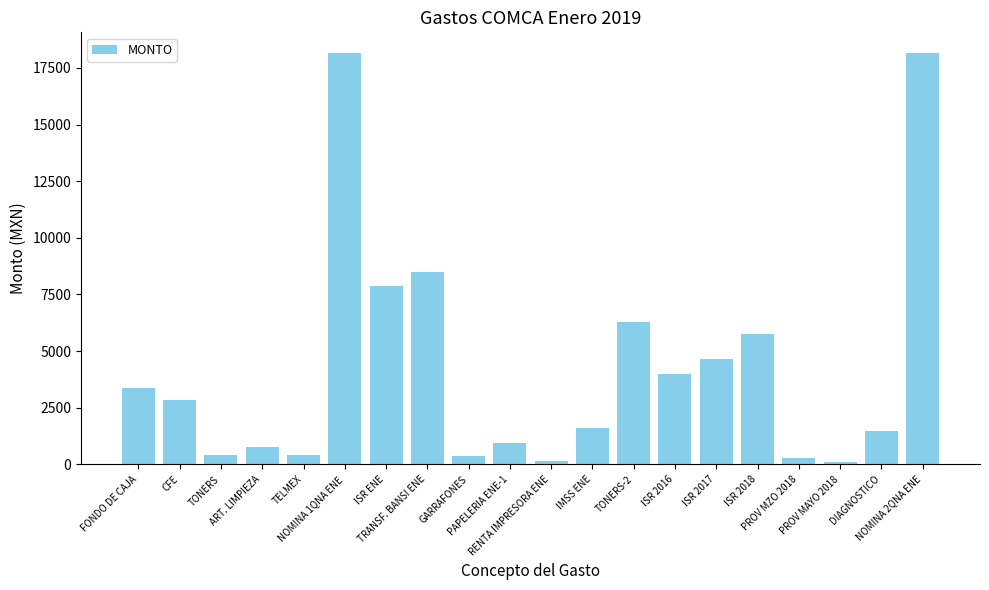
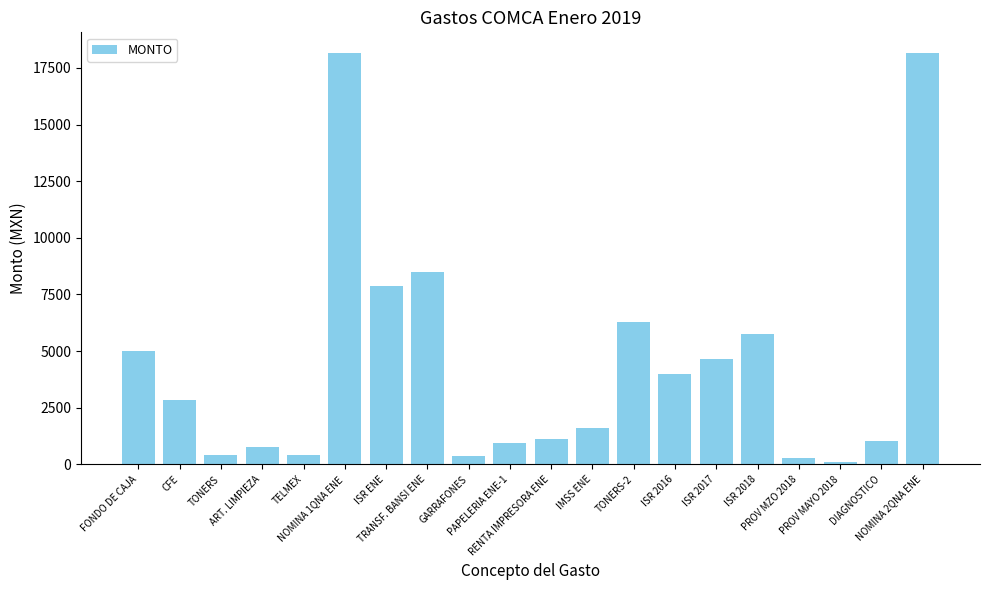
FONDO DE CAJA: 3400 -> 5000
RENTA IMPRESORA ENE: 200 -> 1100
DIAGNOSTICO: 1500 -> 1000
